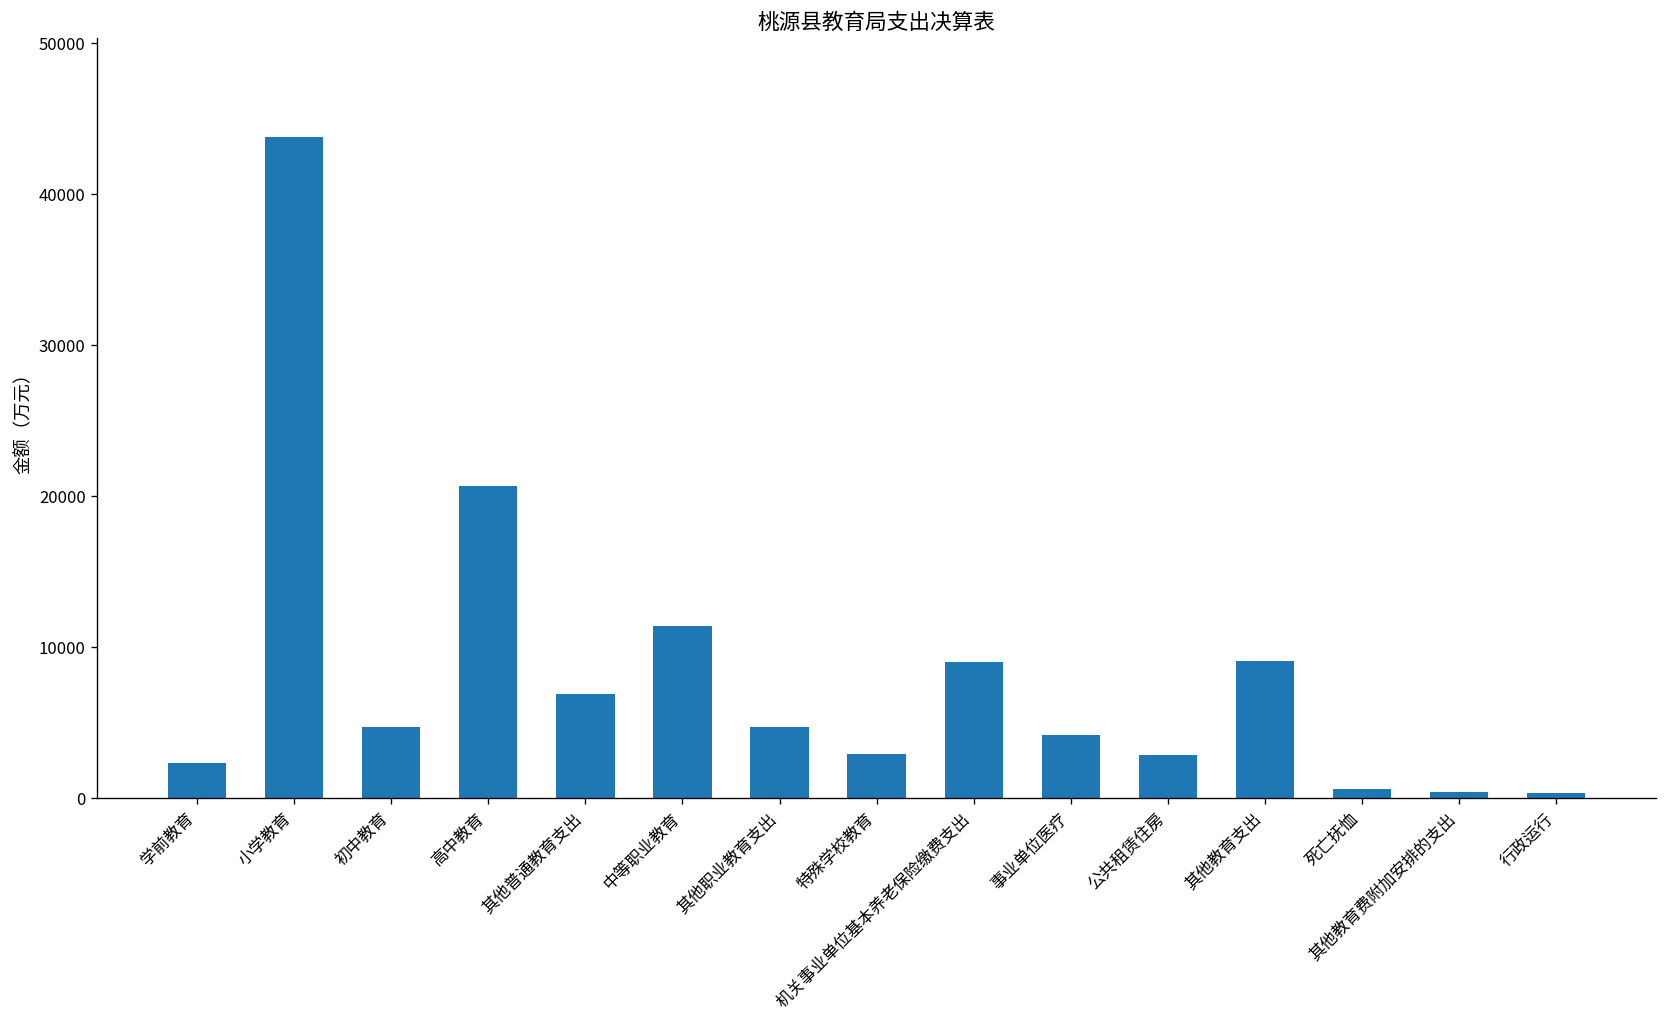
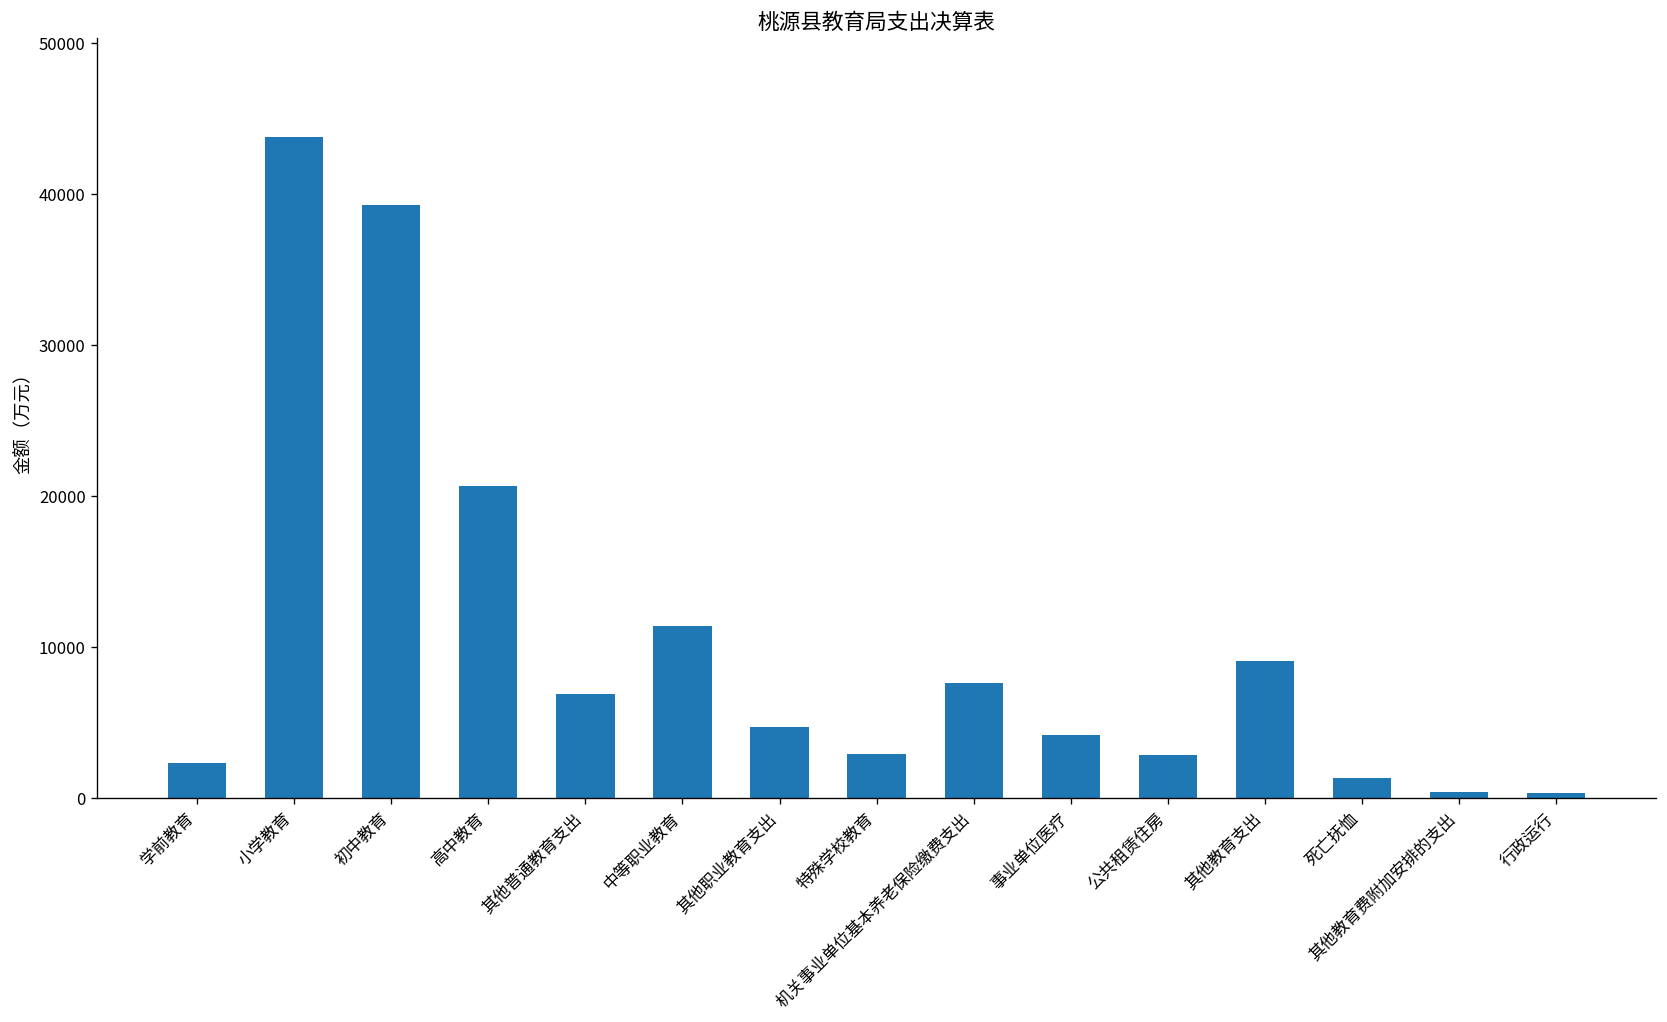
初中教育: 4700 -> 39300
机关事业单位基本养老保险缴费支出: 9000 -> 7600
死亡抚恤: 600 -> 1400
